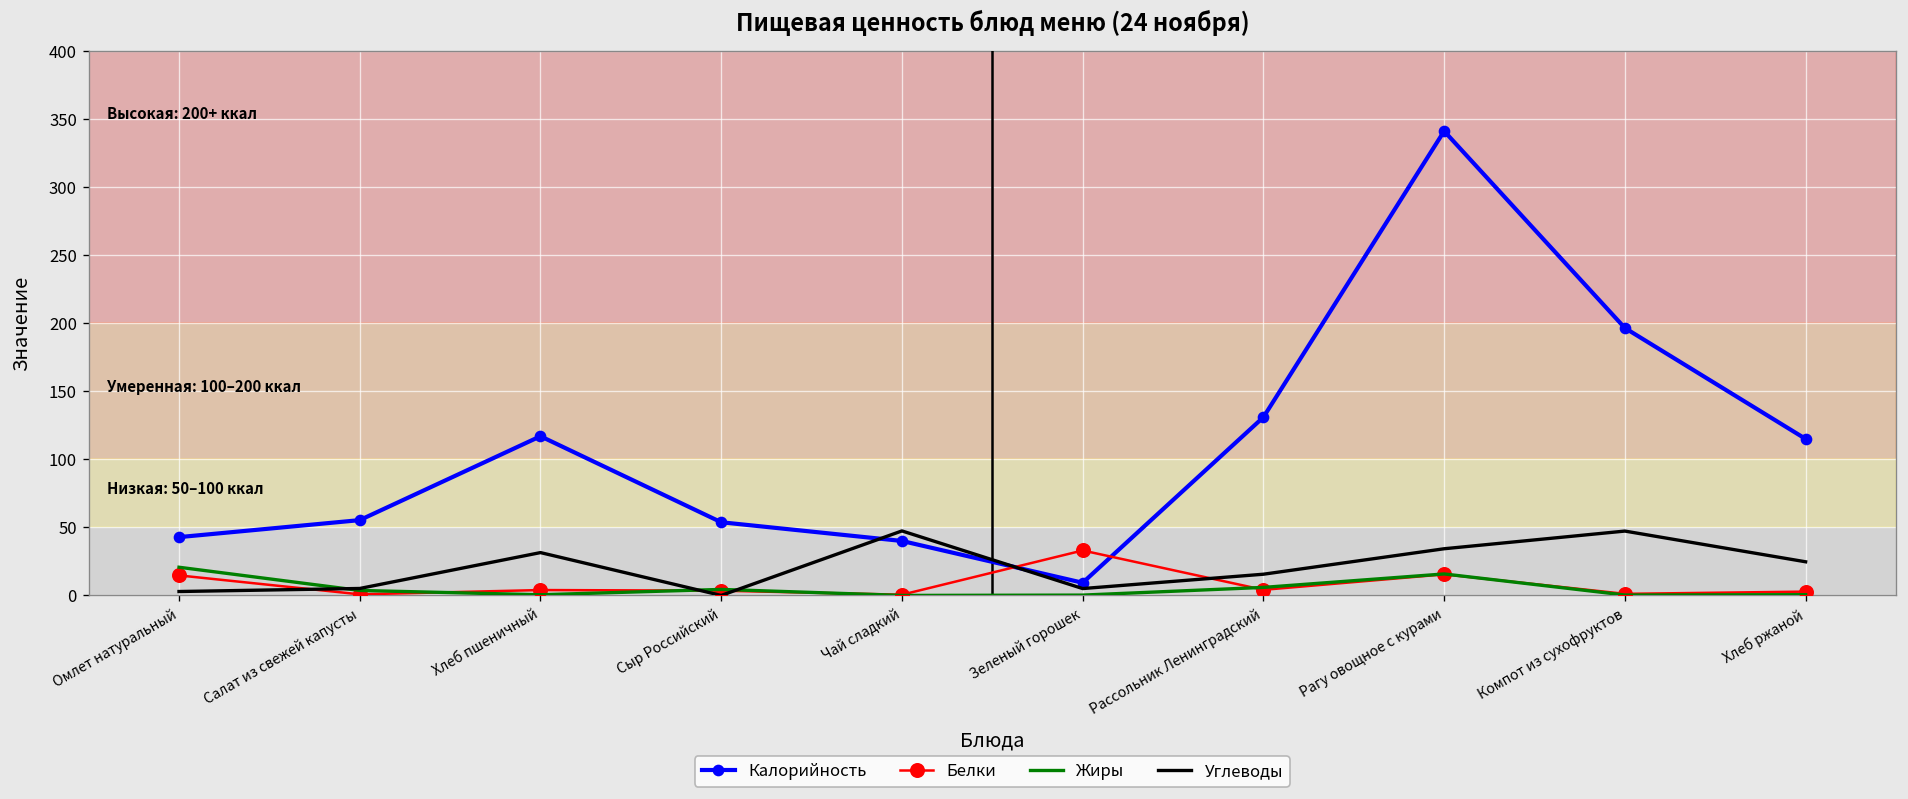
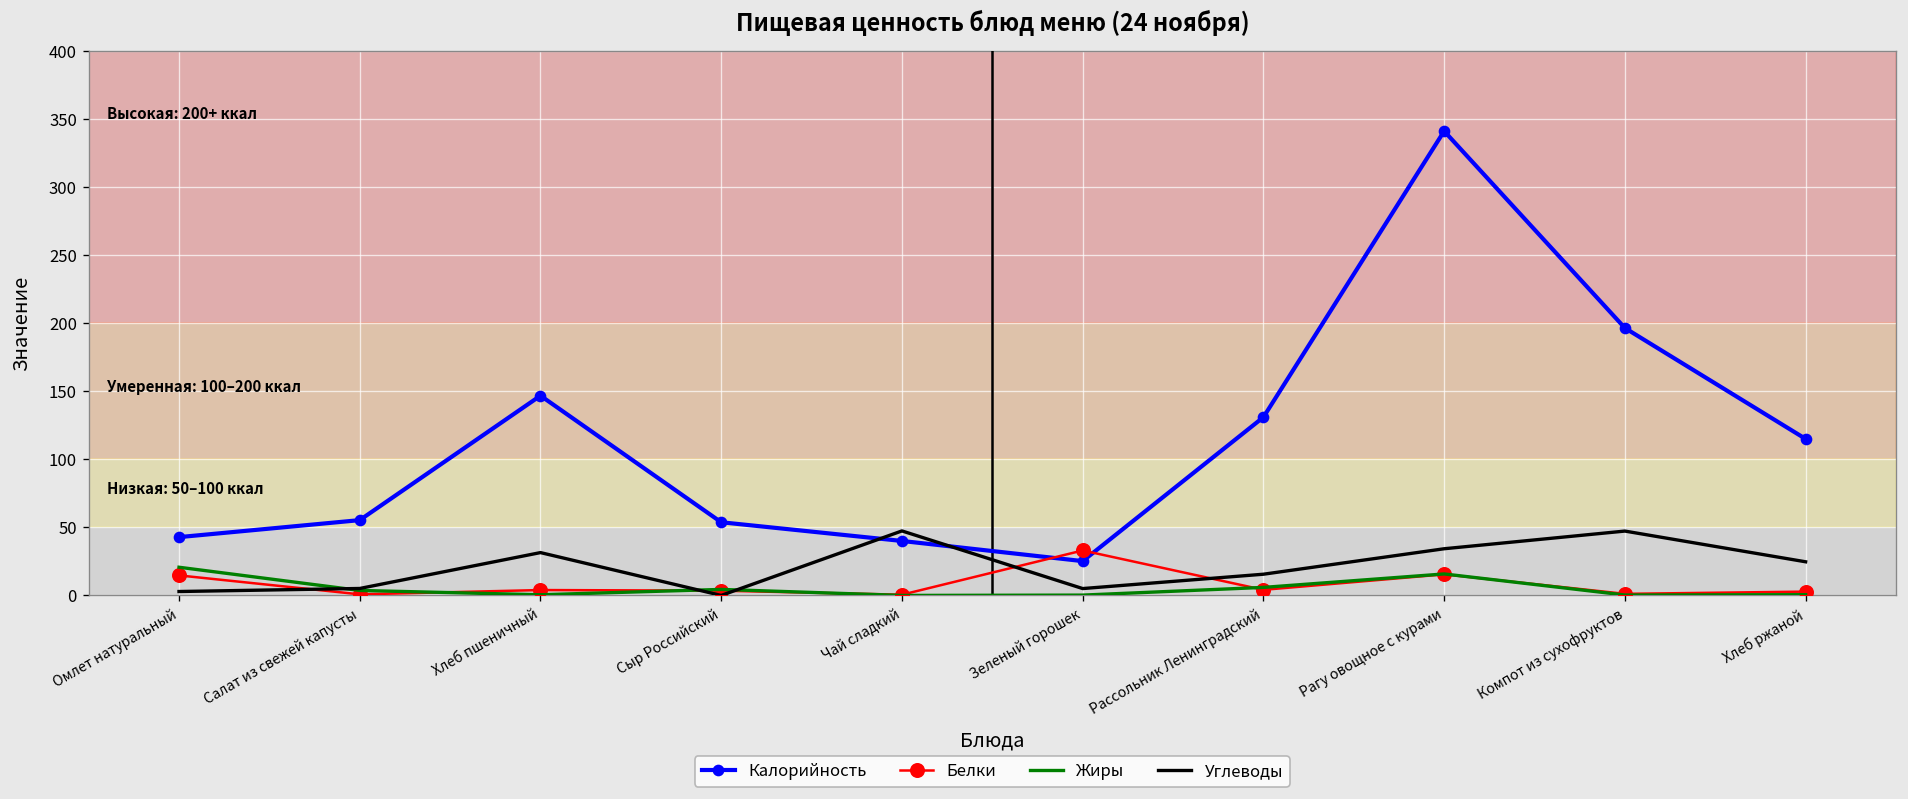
Калорийность, Хлеб пшеничный: 117 -> 147
Калорийность, Зеленый горошек: 9 -> 25
